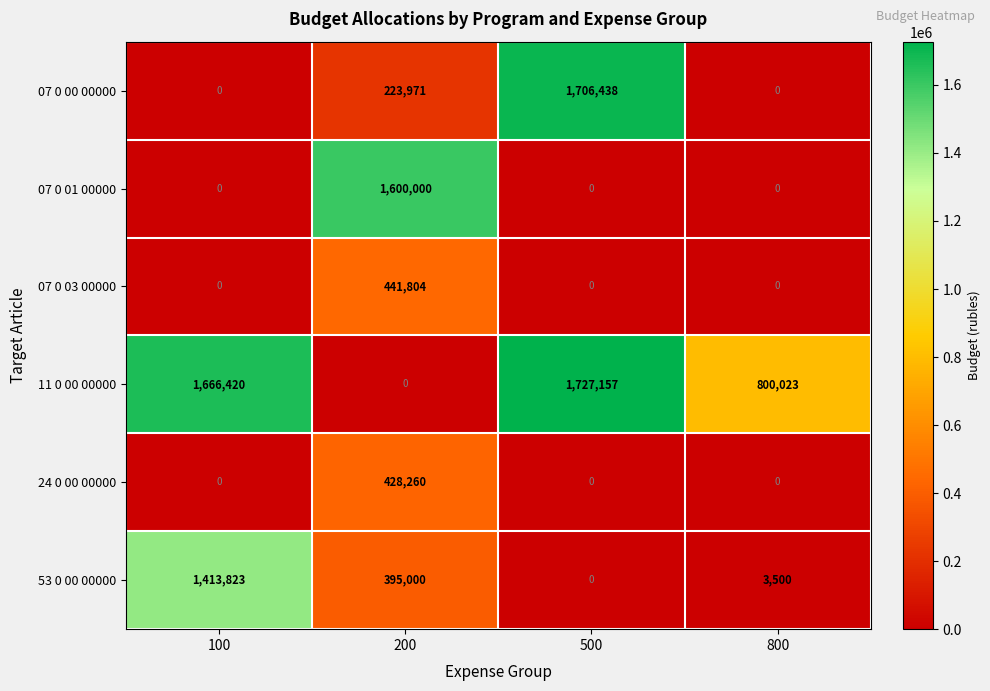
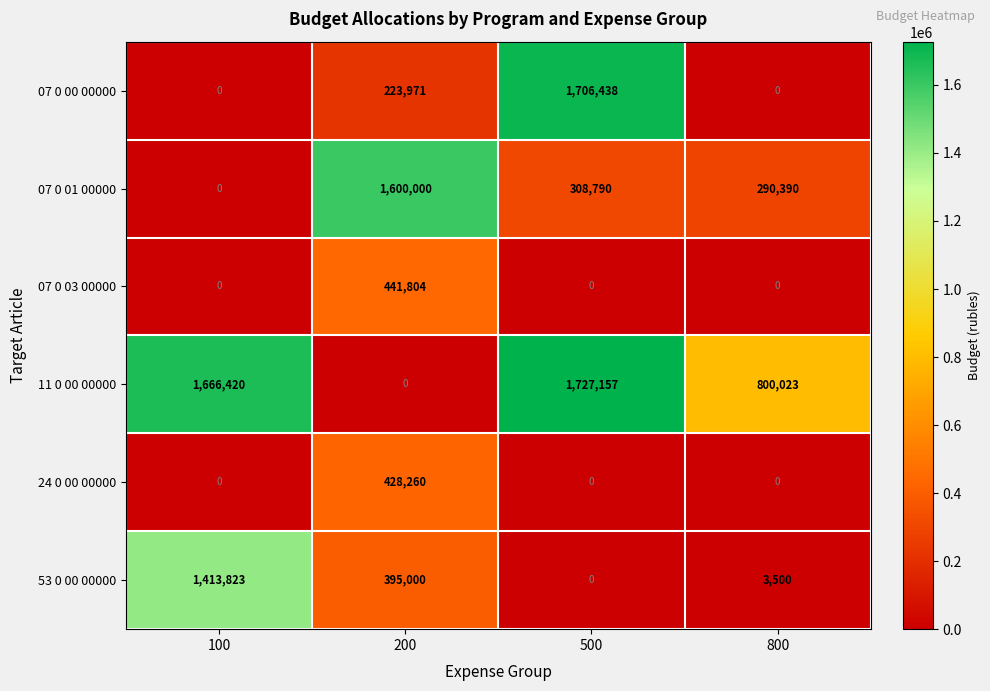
07 0 01 00000, 500: 0 -> 308,790
07 0 01 00000, 800: 0 -> 290,390
